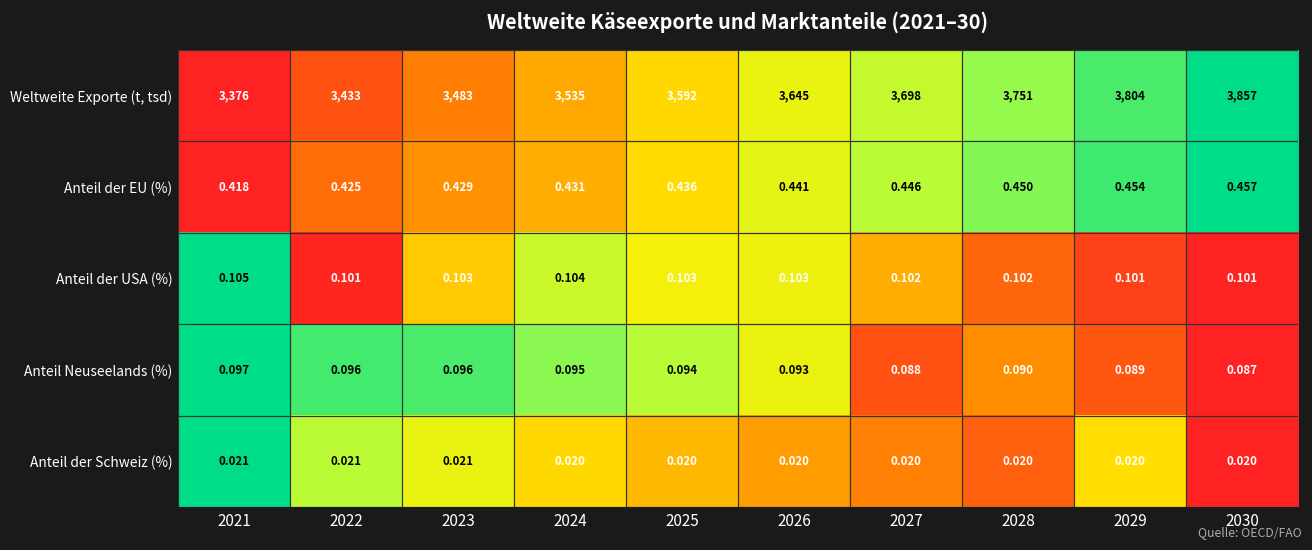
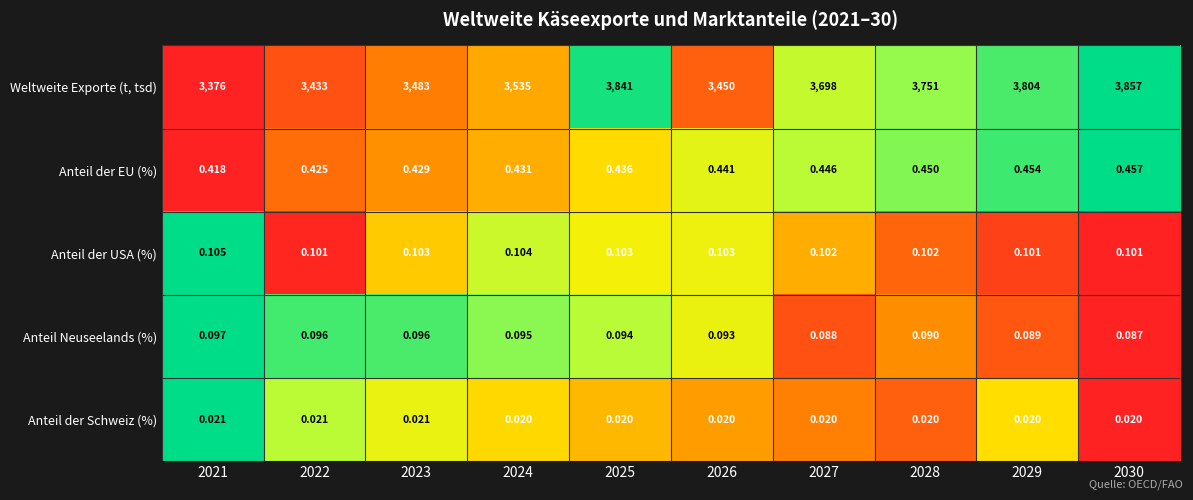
Weltweite Exporte (t, tsd), 2025: 3,592 -> 3,841
Weltweite Exporte (t, tsd), 2026: 3,645 -> 3,450
